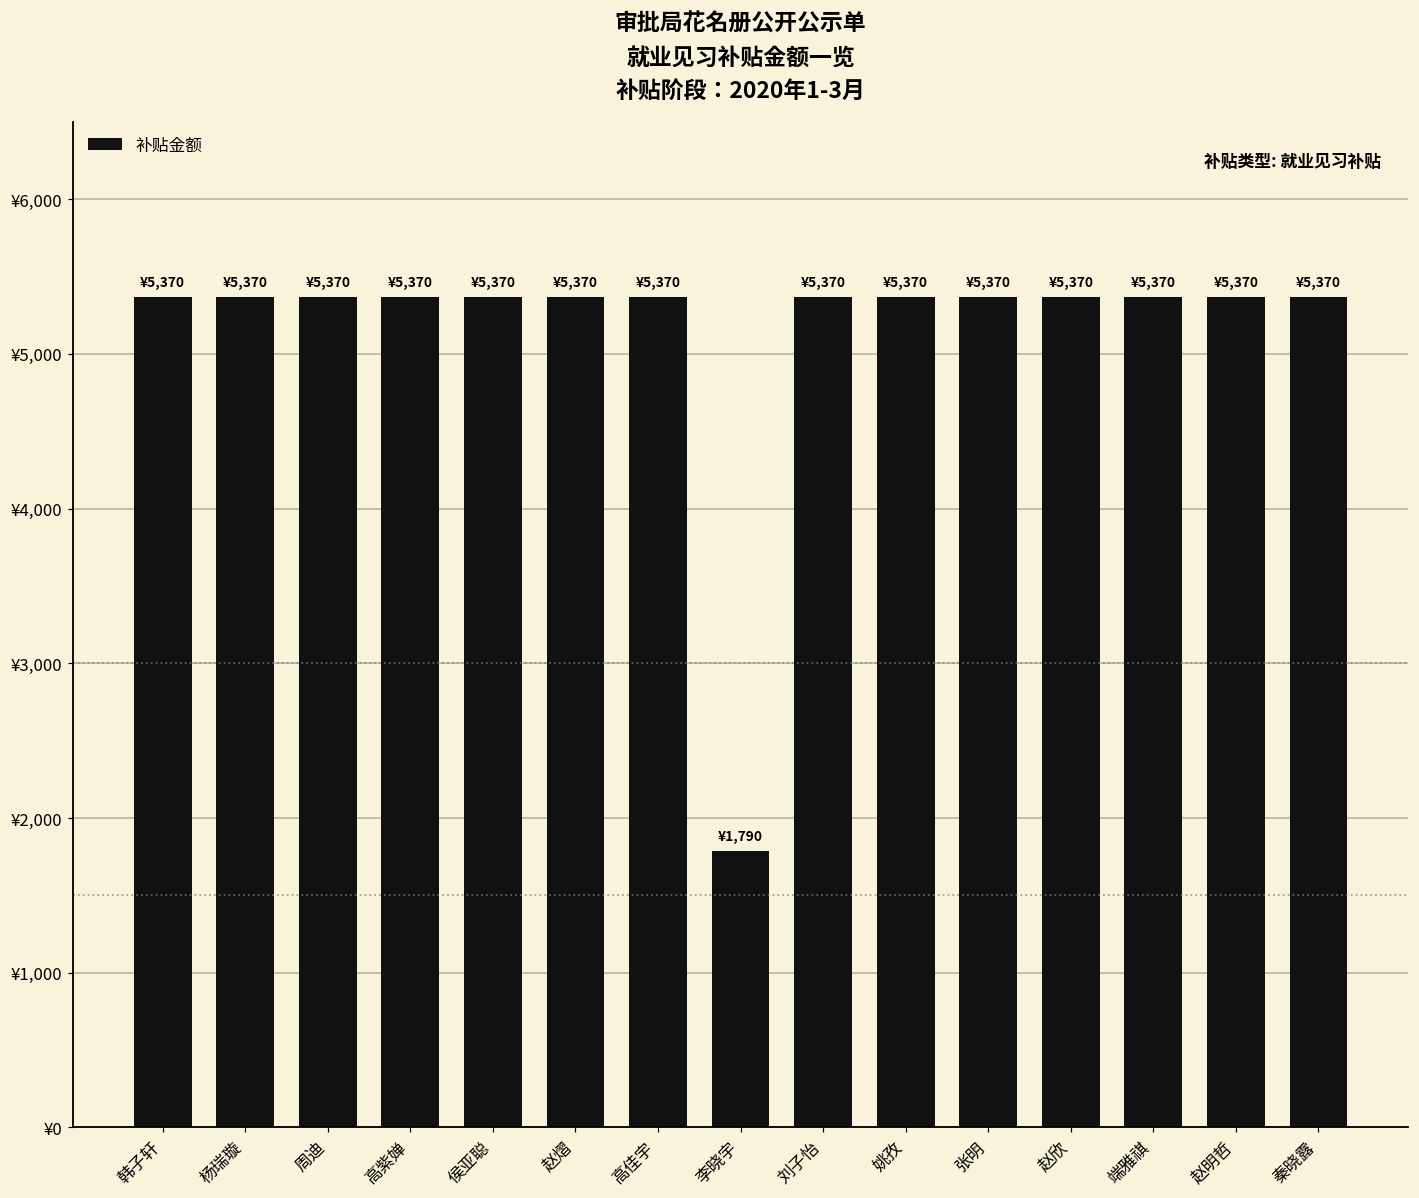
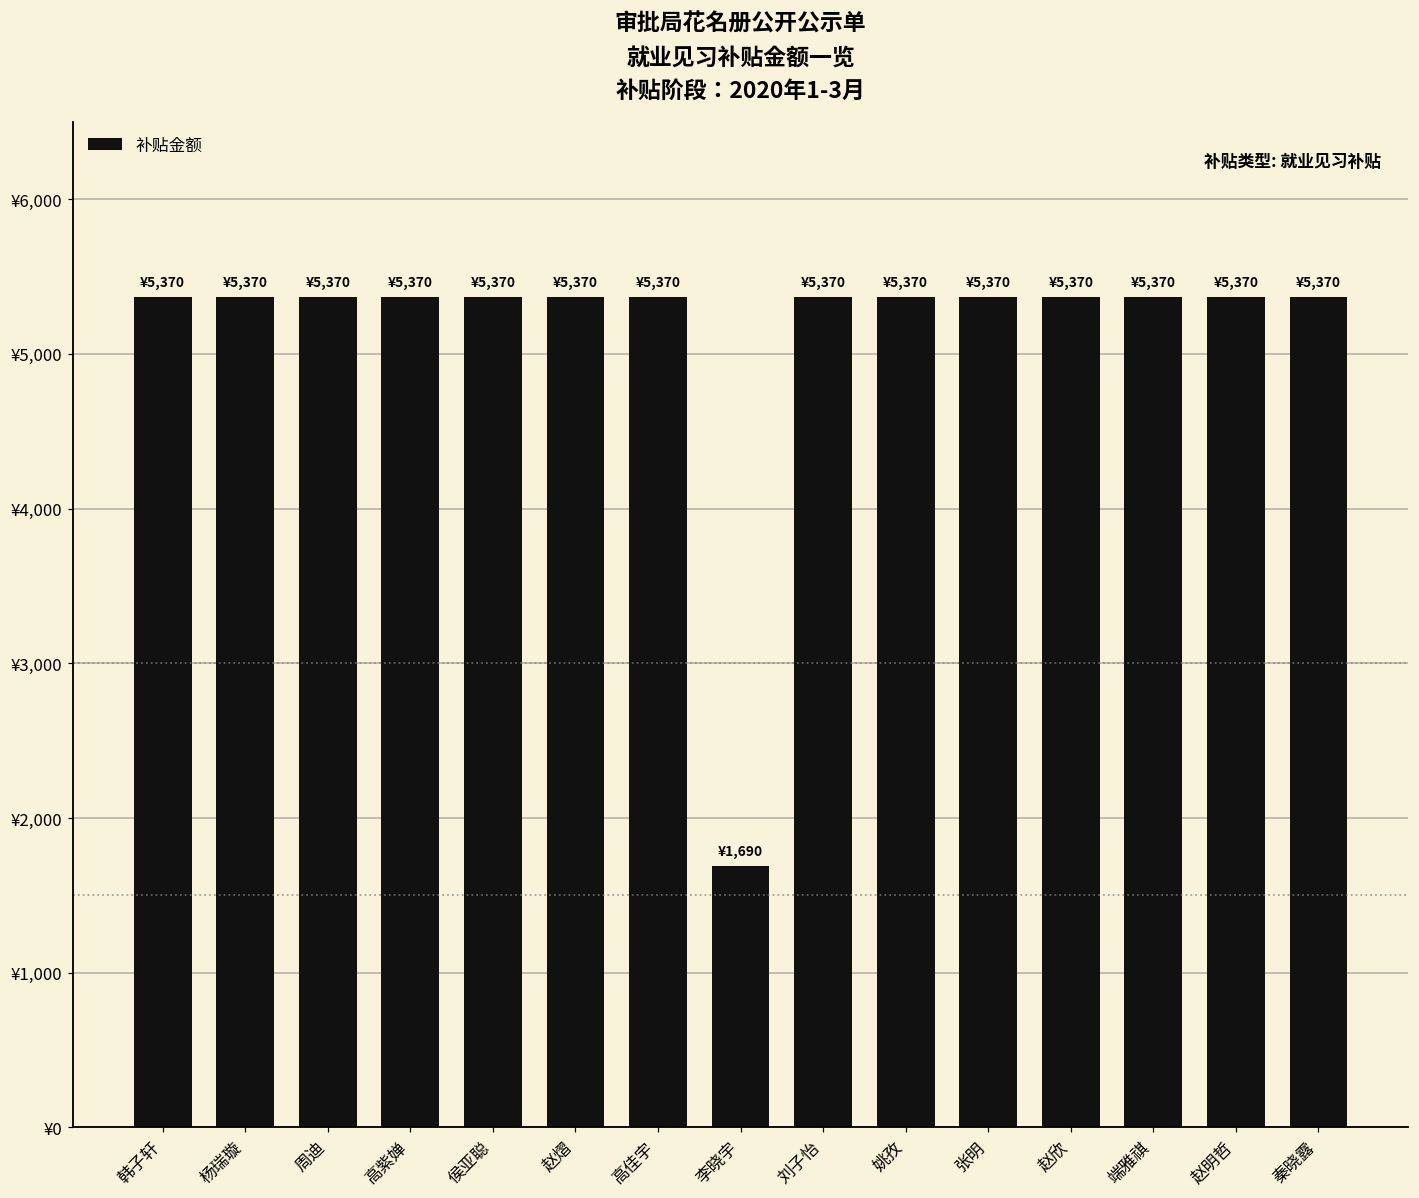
李晓宇: ¥1,790 -> ¥1,690
